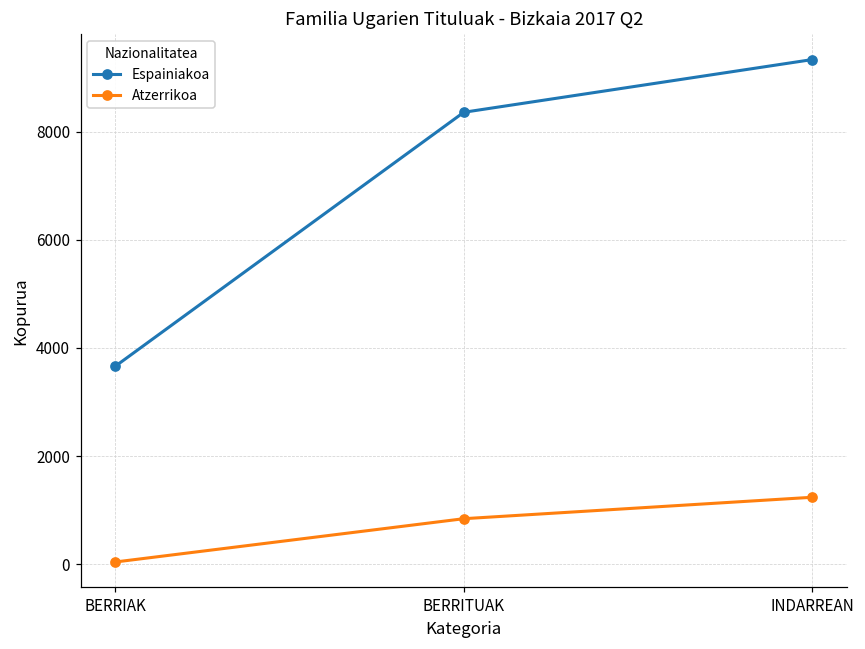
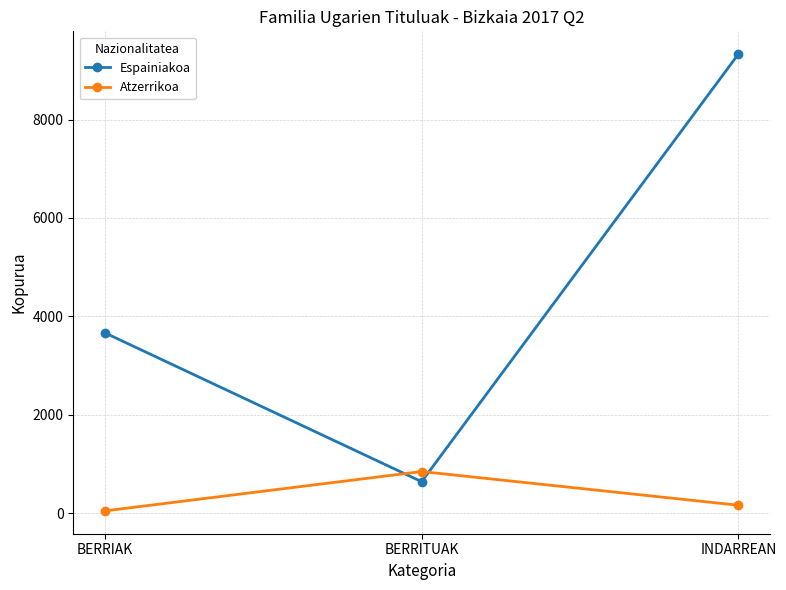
Espainiakoa, BERRITUAK: 8400 -> 600
Atzerrikoa, INDARREAN: 1200 -> 200
